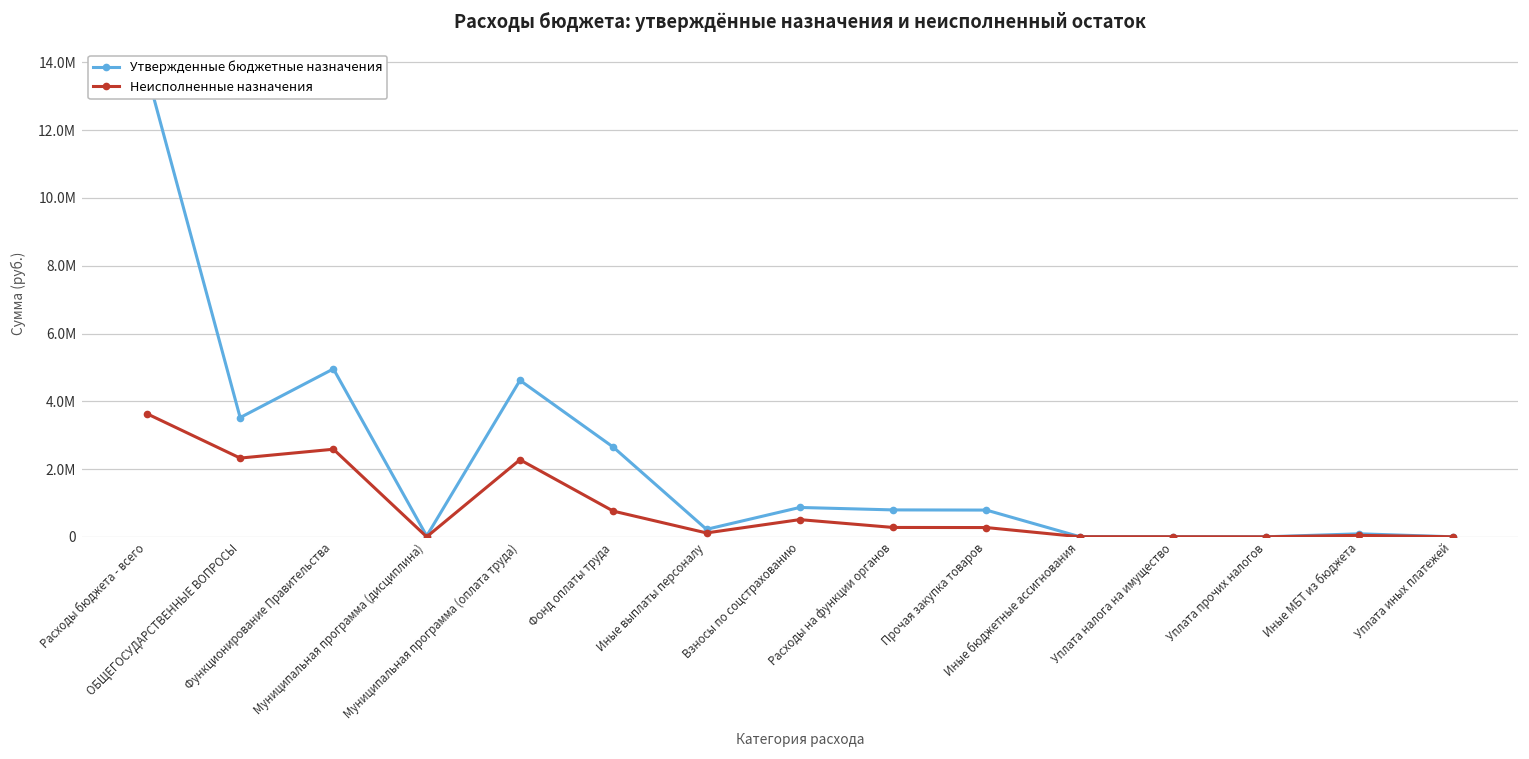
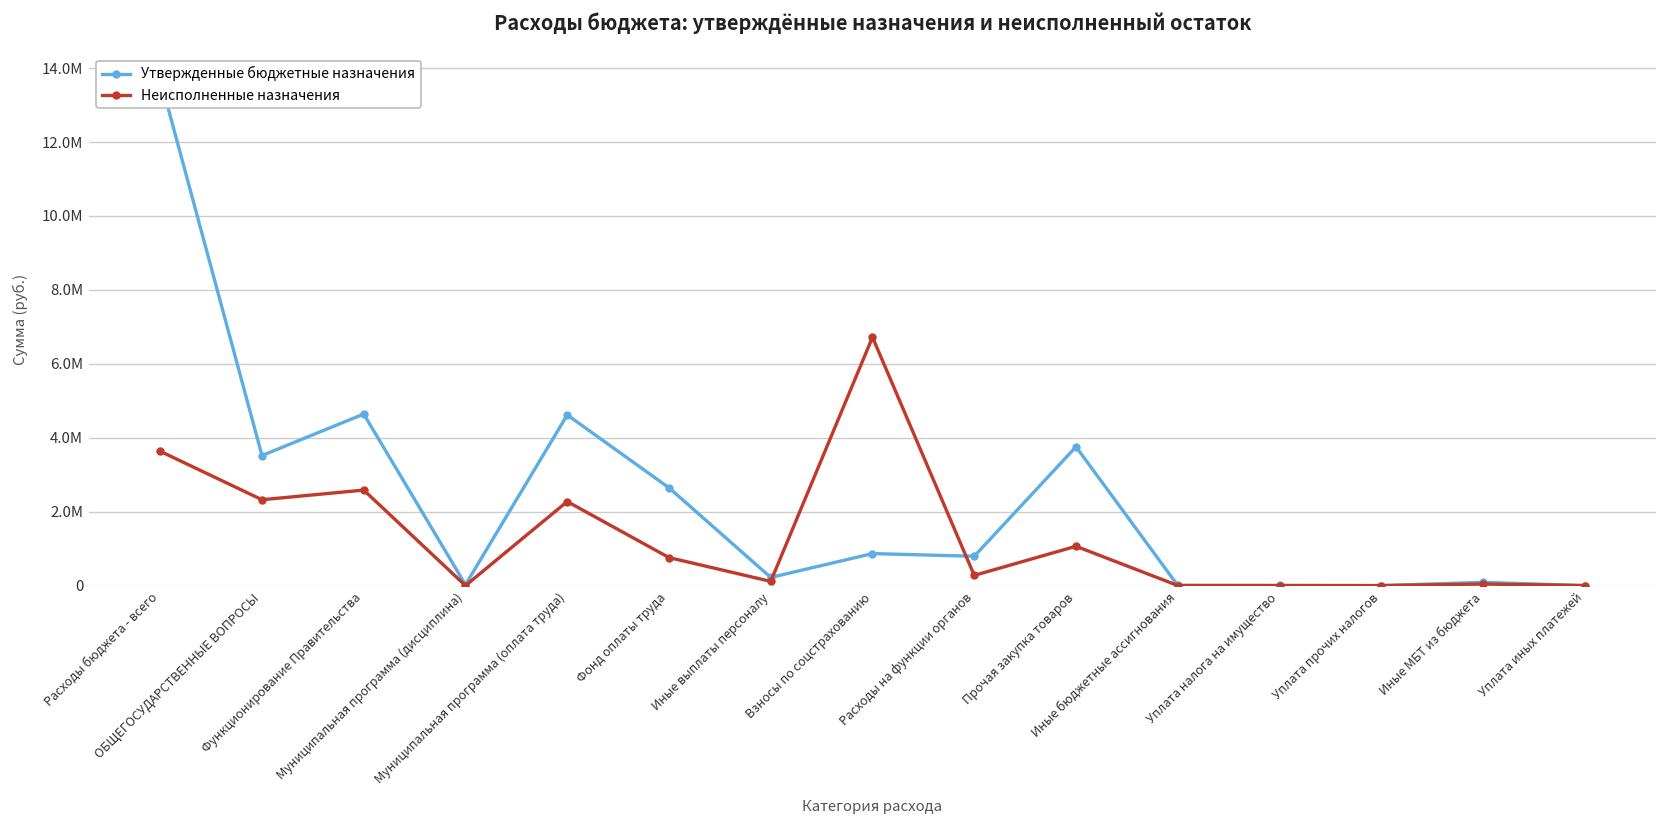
Утвержденные бюджетные назначения, Функционирование Правительства: 5000000 -> 4600000
Неисполненные назначения, Взносы по соцстрахованию: 500000 -> 6700000
Утвержденные бюджетные назначения, Прочая закупка товаров: 800000 -> 3800000
Неисполненные назначения, Прочая закупка товаров: 300000 -> 1100000
